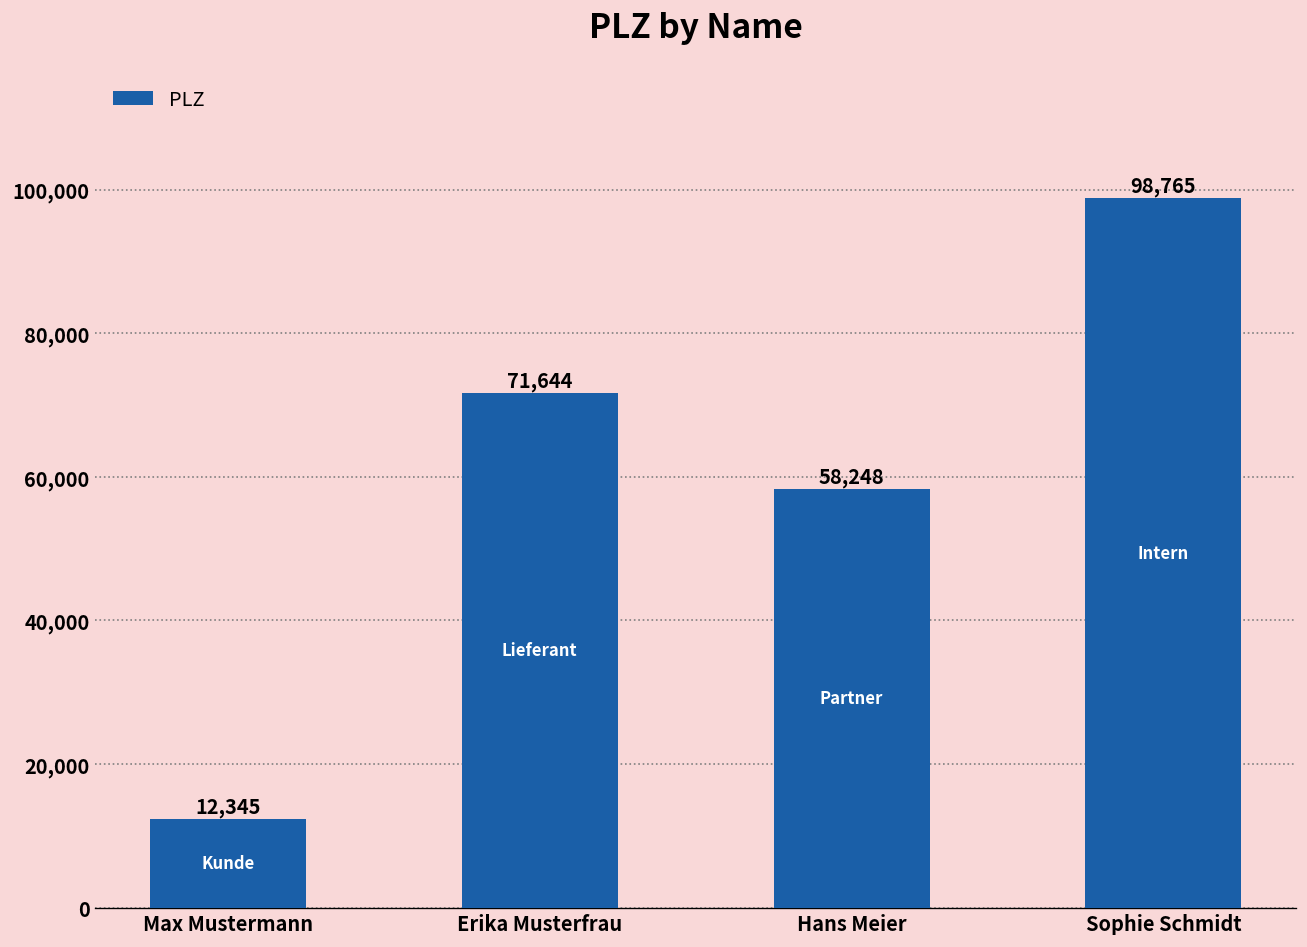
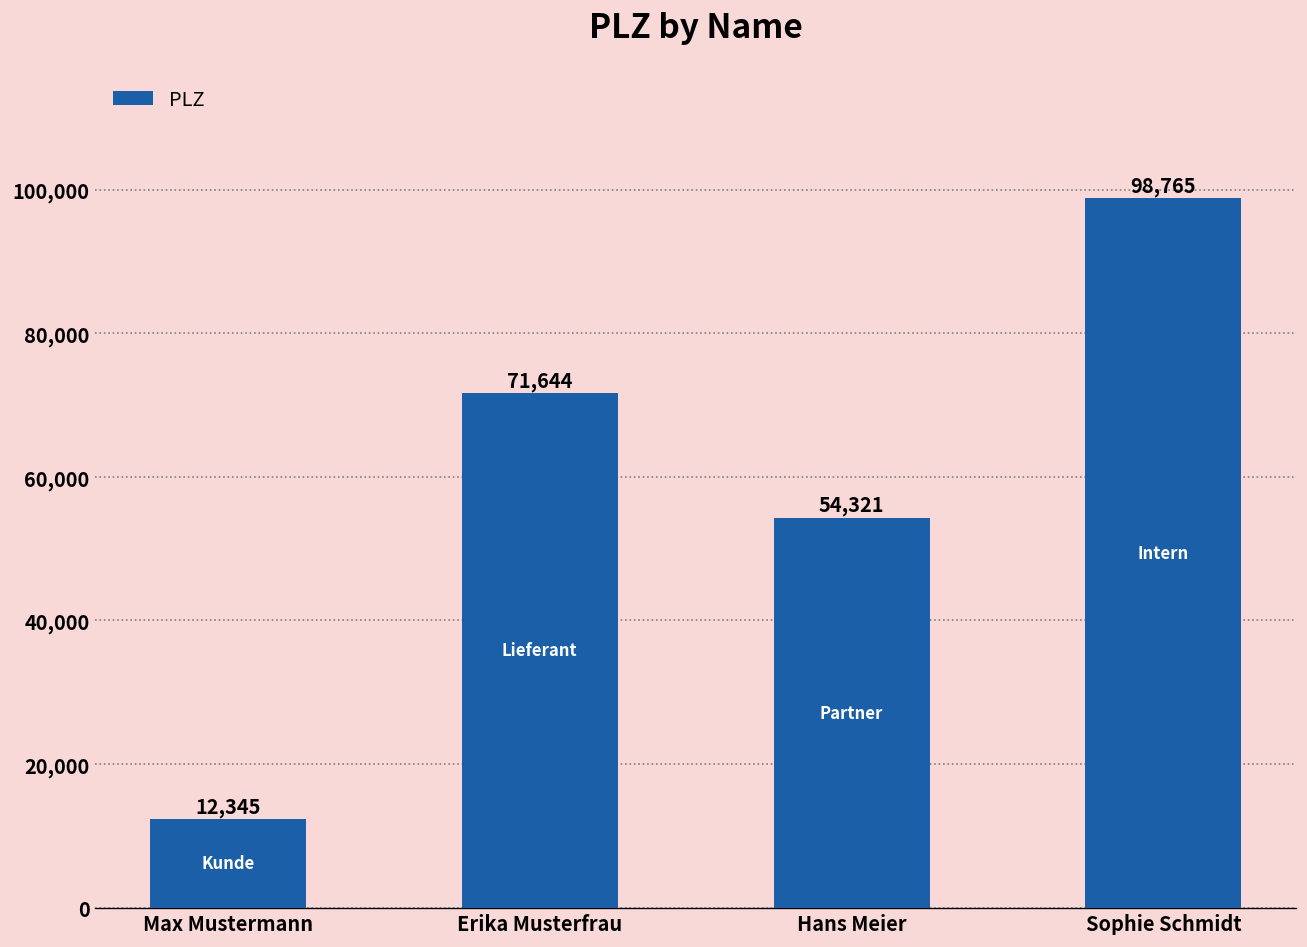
Hans Meier: 58,248 -> 54,321
